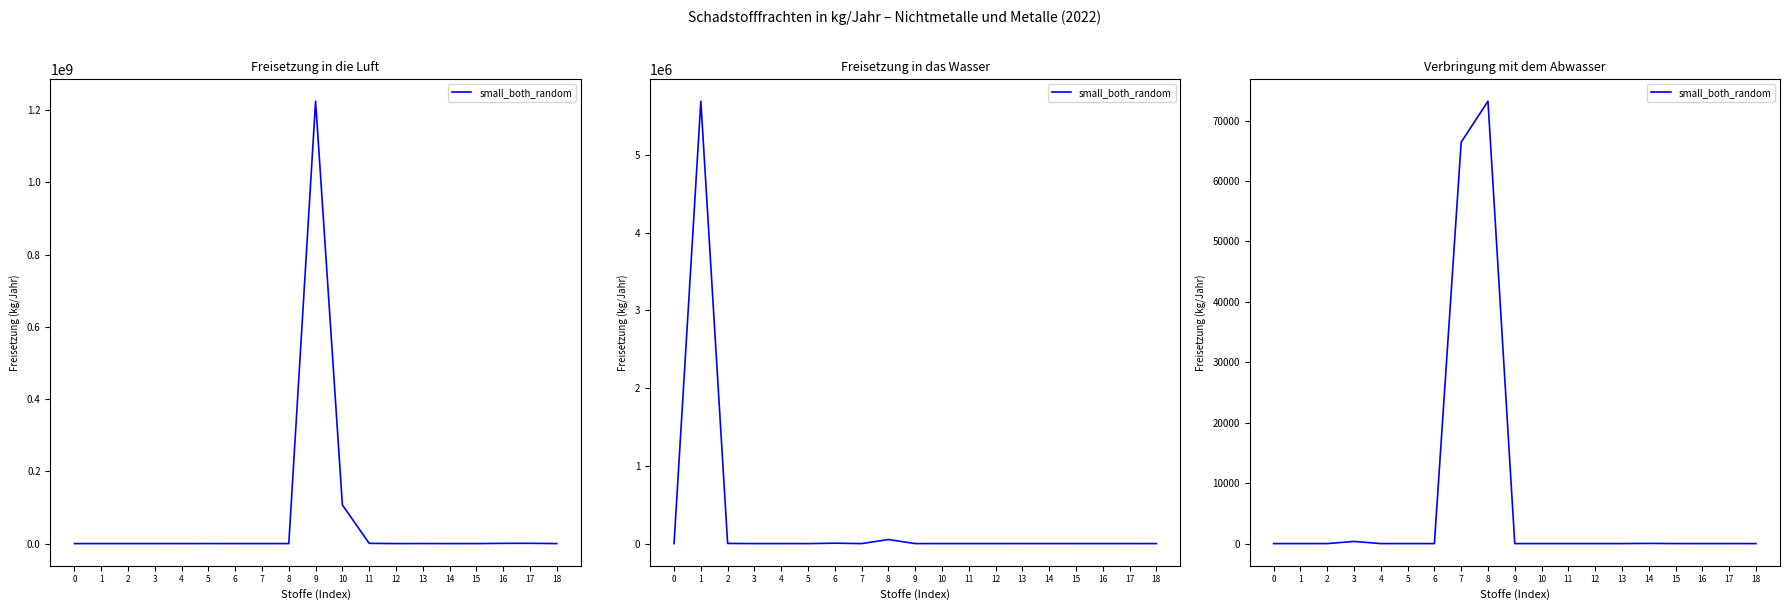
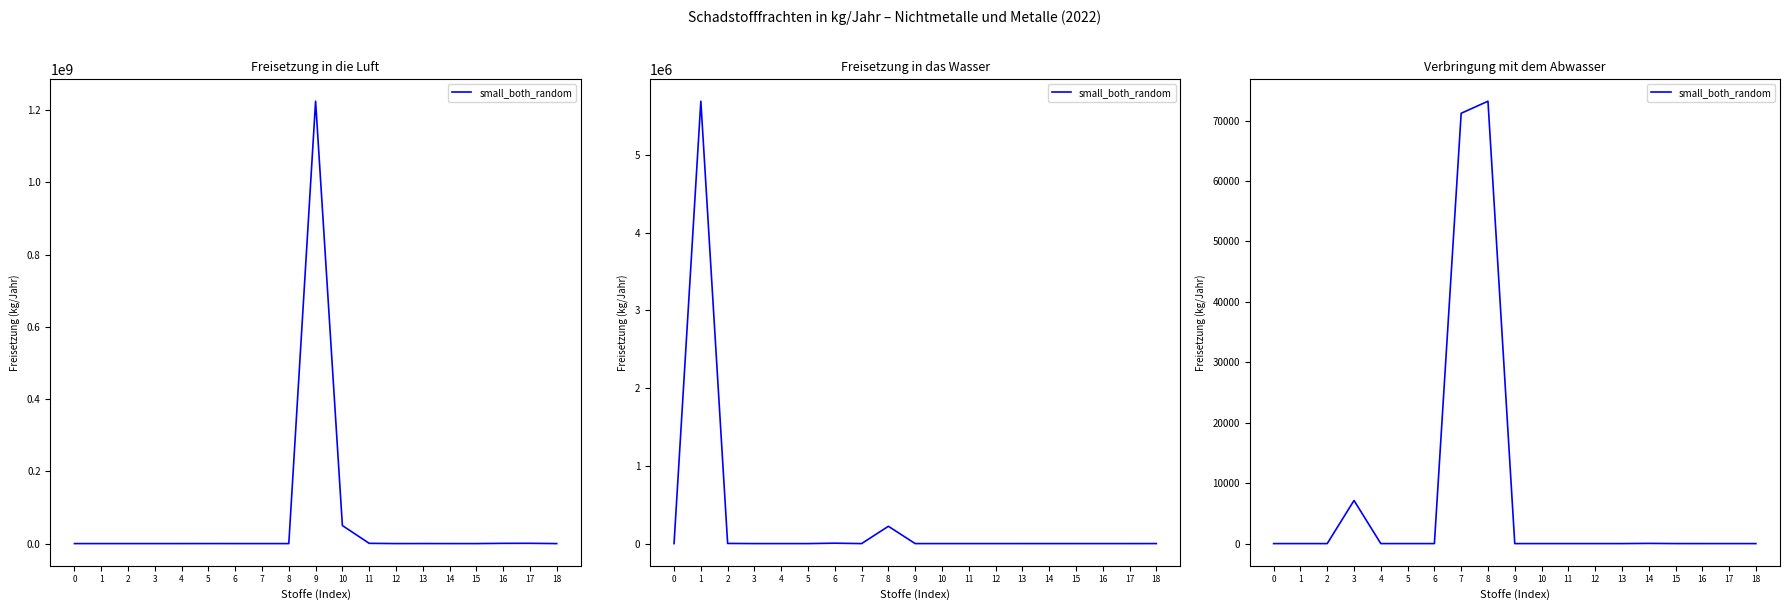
Freisetzung in die Luft, 10: 110000000 -> 50000000
Freisetzung in das Wasser, 8: 100000 -> 200000
Verbringung mit dem Abwasser, 3: 0 -> 7000
Verbringung mit dem Abwasser, 7: 66000 -> 71000
